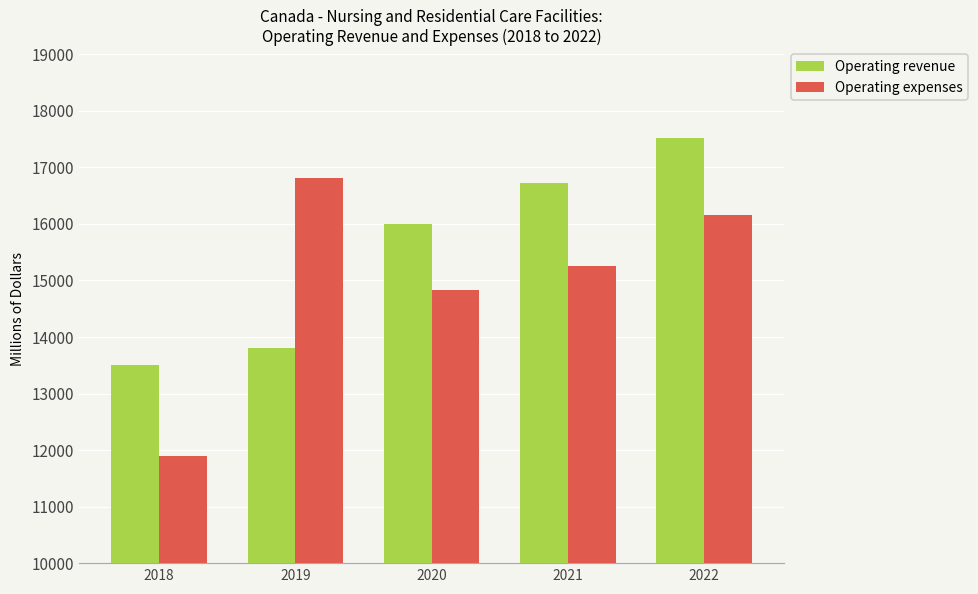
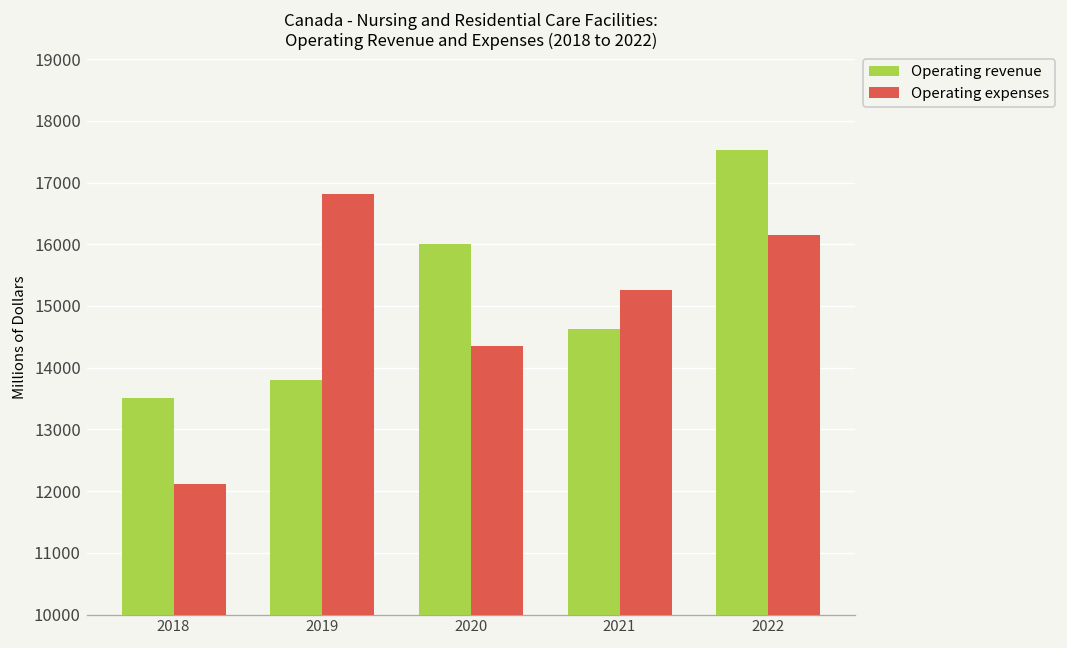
Operating expenses, 2018: 11900 -> 12100
Operating expenses, 2020: 14800 -> 14400
Operating revenue, 2021: 16700 -> 14600
